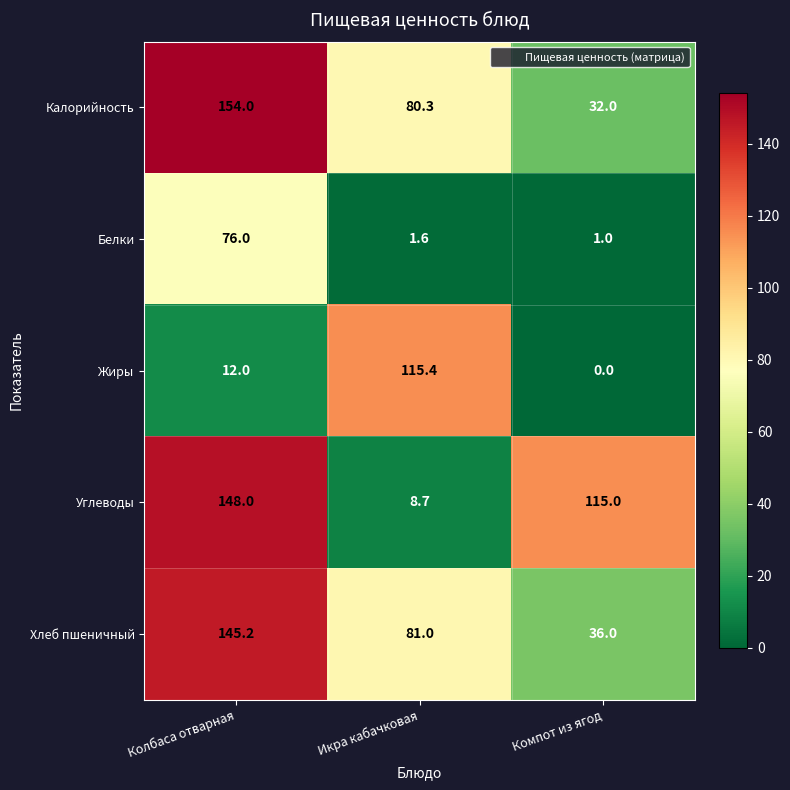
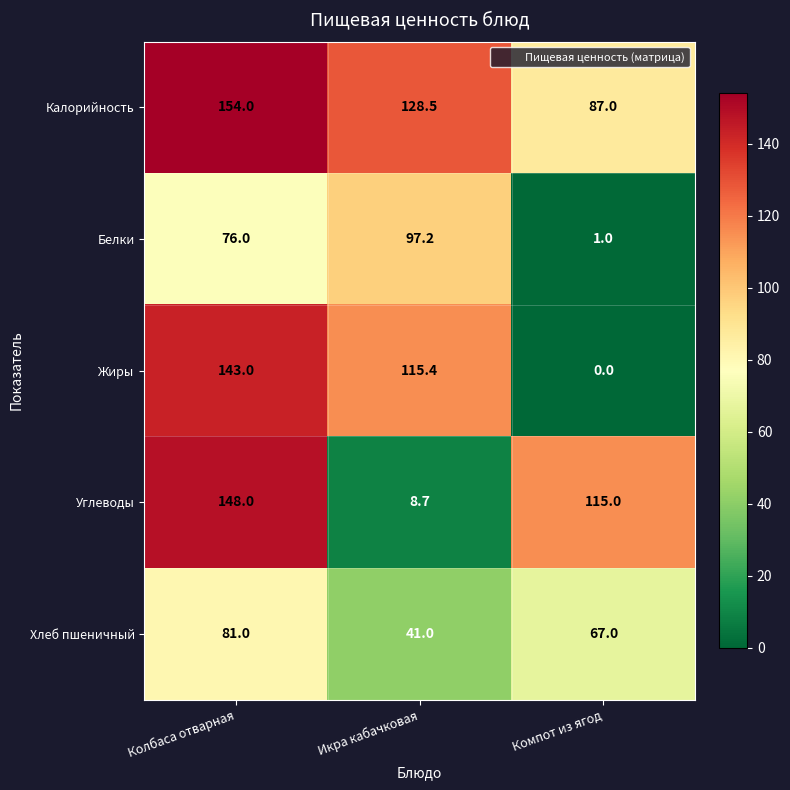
Калорийность, Икра кабачковая: 80.3 -> 128.5
Калорийность, Компот из ягод: 32.0 -> 87.0
Белки, Икра кабачковая: 1.6 -> 97.2
Жиры, Колбаса отварная: 12.0 -> 143.0
Хлеб пшеничный, Колбаса отварная: 145.2 -> 81.0
Хлеб пшеничный, Икра кабачковая: 81.0 -> 41.0
Хлеб пшеничный, Компот из ягод: 36.0 -> 67.0
